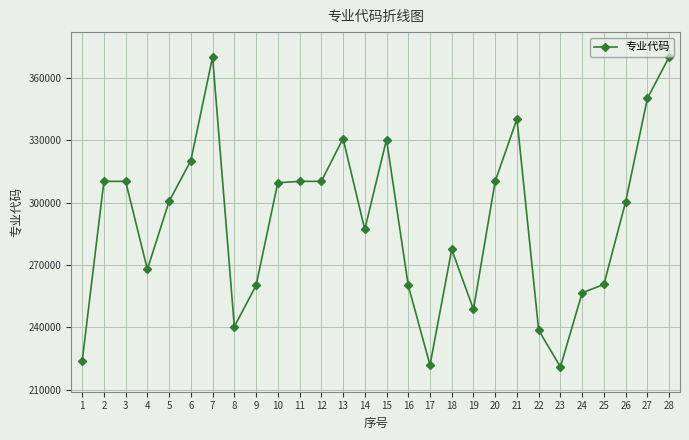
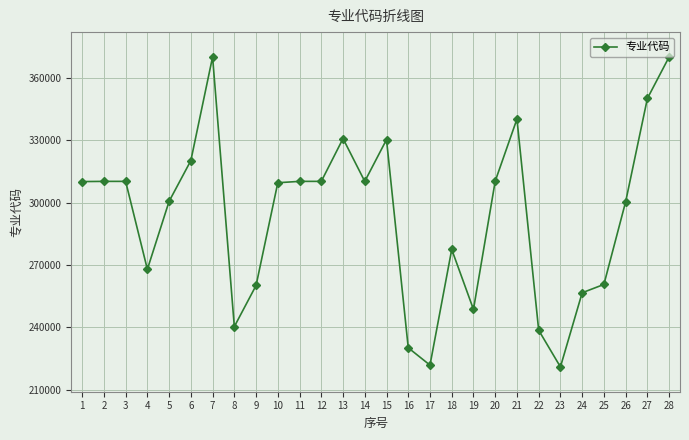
1: 224000 -> 310000
14: 287000 -> 310000
16: 260000 -> 230000
